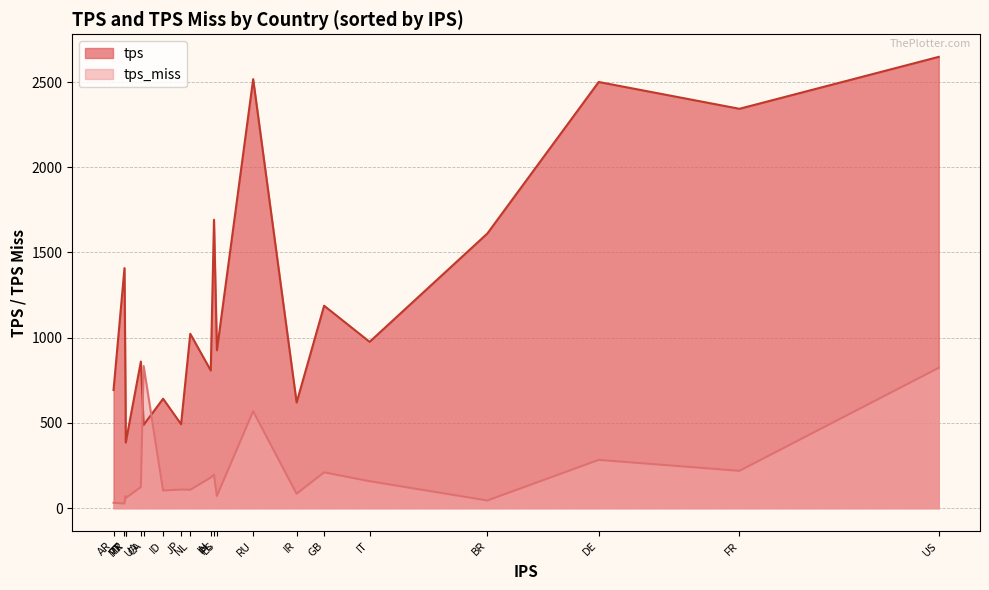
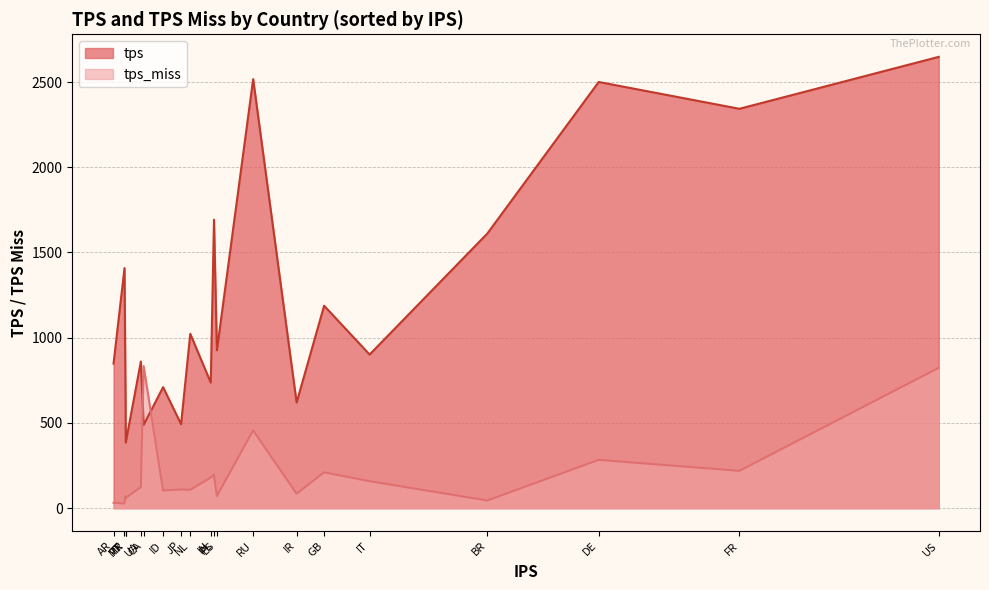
tps, AR: 690 -> 850
tps, ID: 640 -> 710
tps, IN: 810 -> 740
tps_miss, RU: 570 -> 460
tps, IT: 980 -> 900
